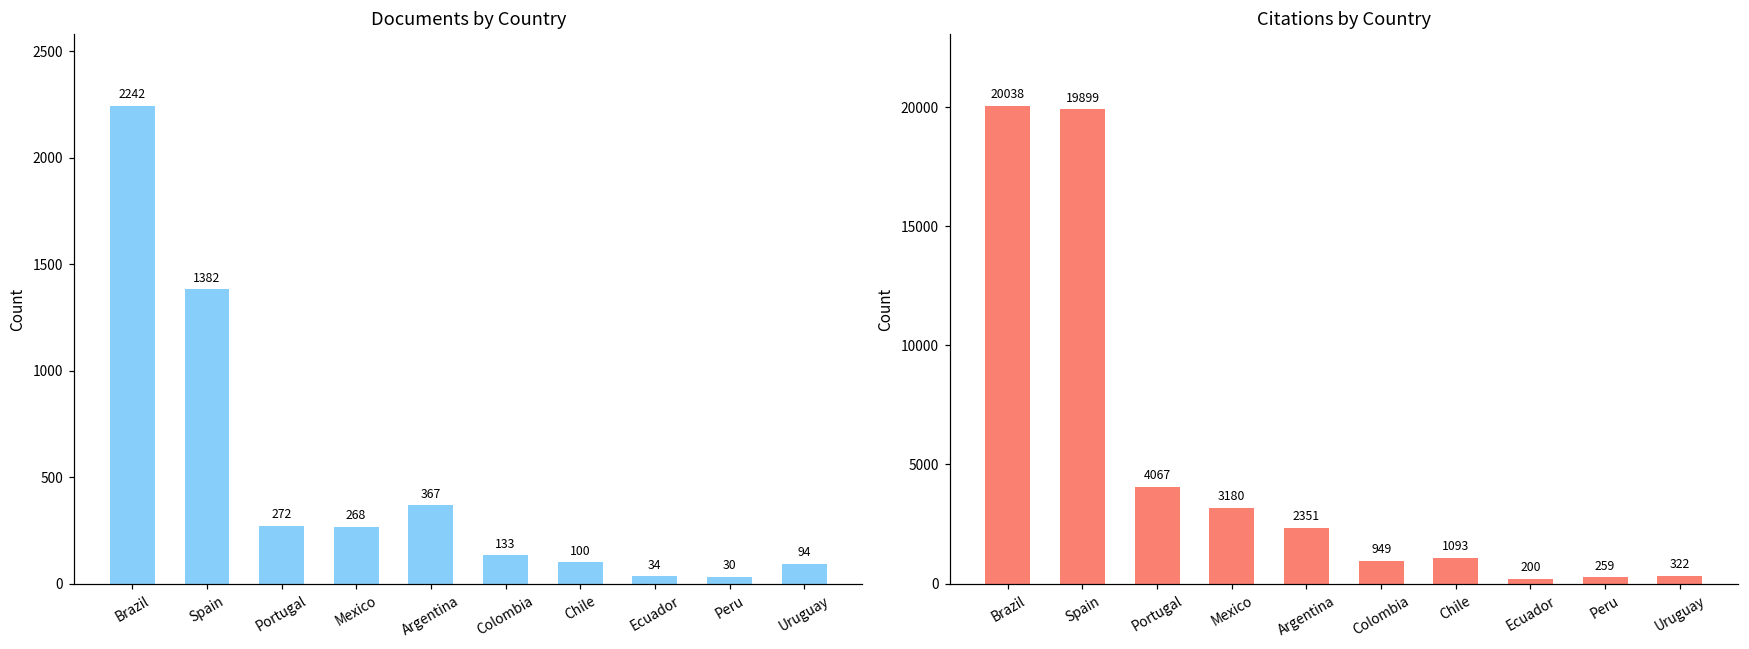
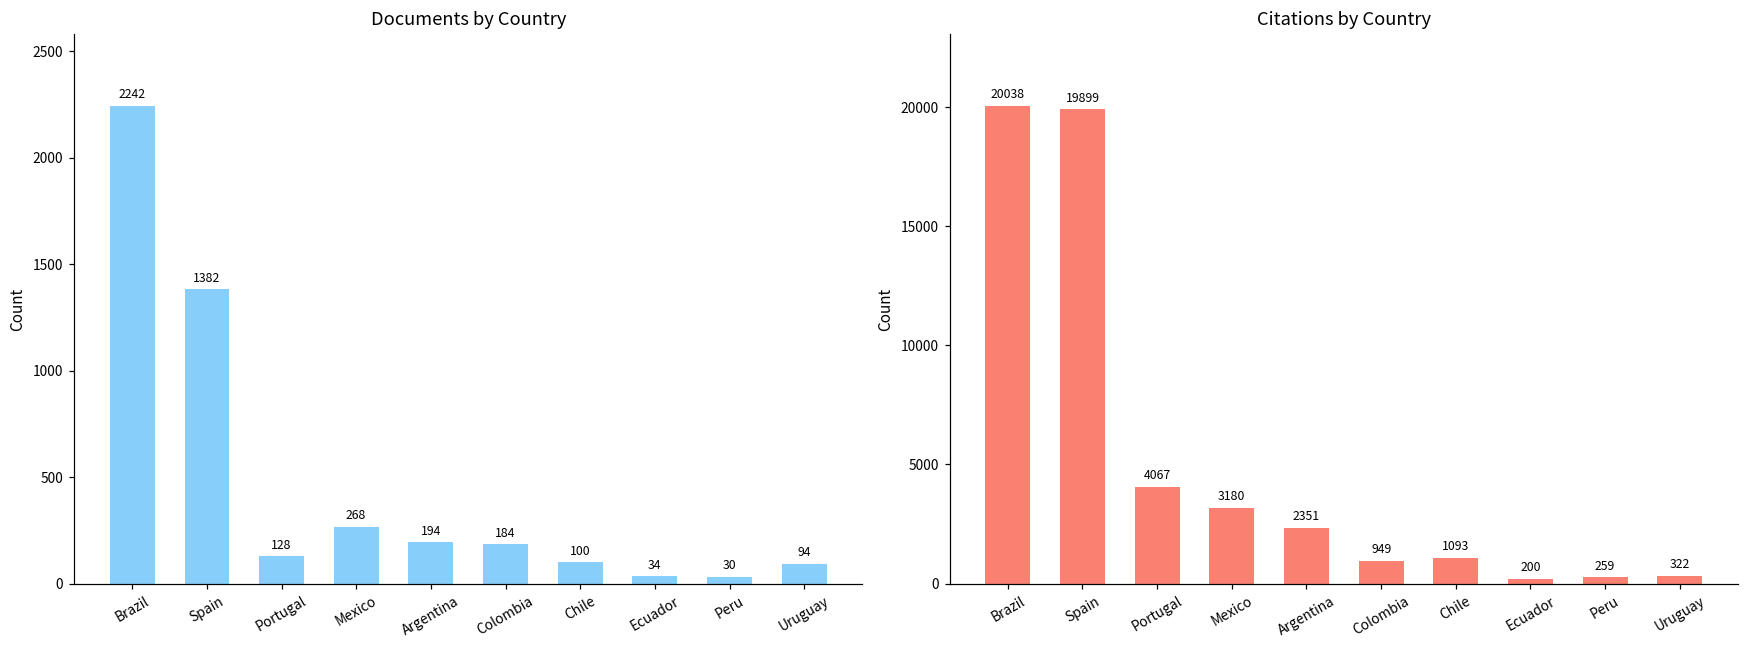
Documents by Country, Portugal: 272 -> 128
Documents by Country, Argentina: 367 -> 194
Documents by Country, Colombia: 133 -> 184
